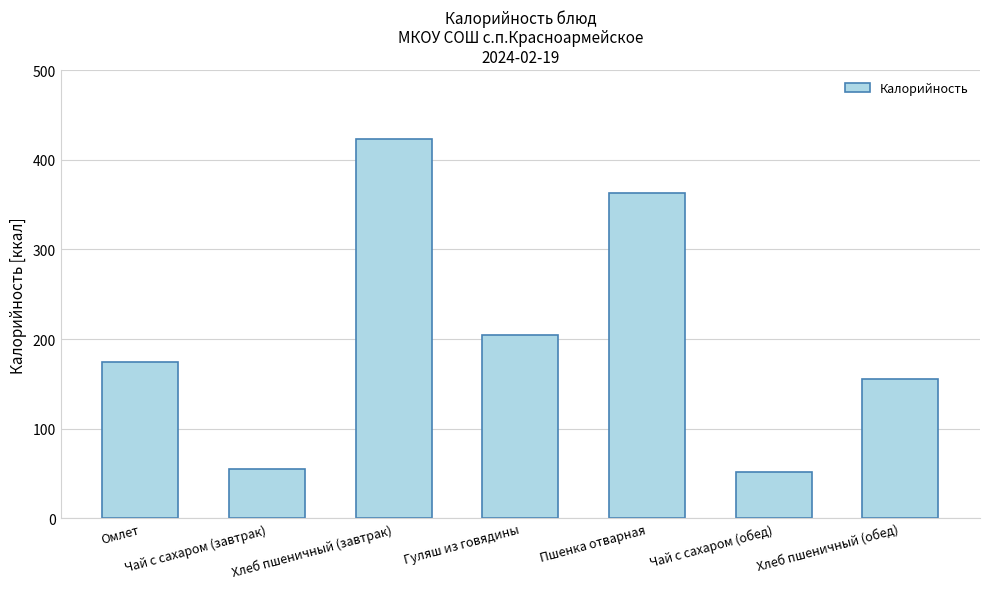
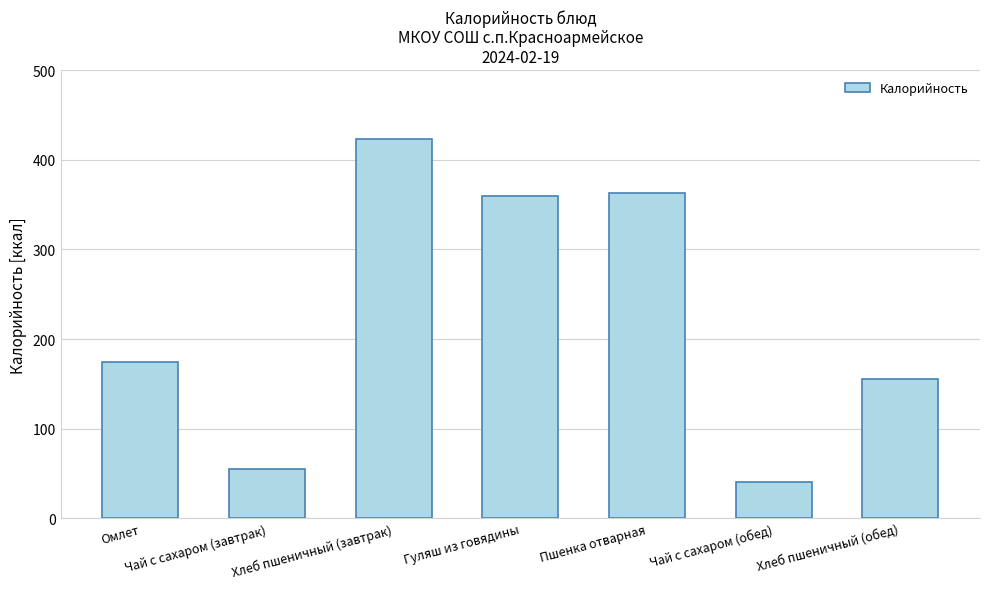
Гуляш из говядины: 200 -> 360
Чай с сахаром (обед): 50 -> 40
